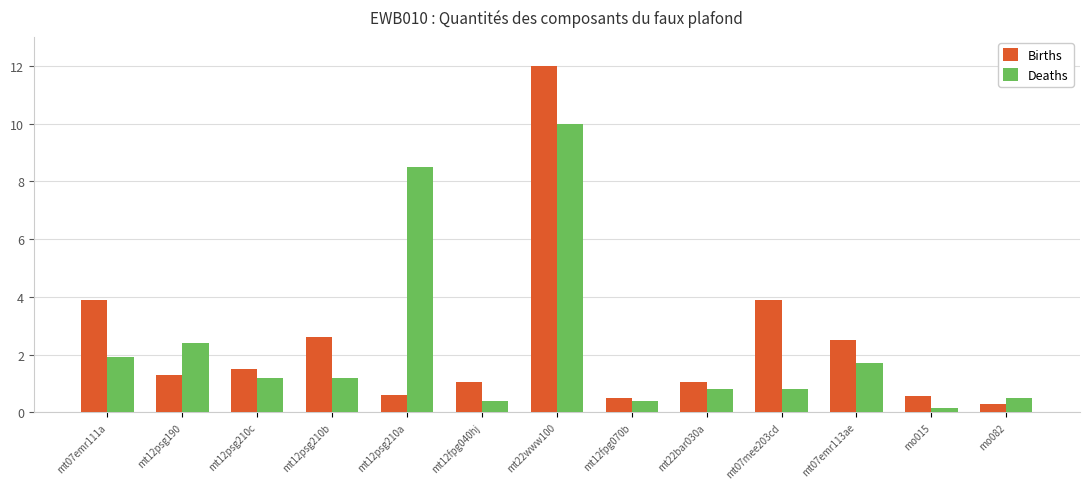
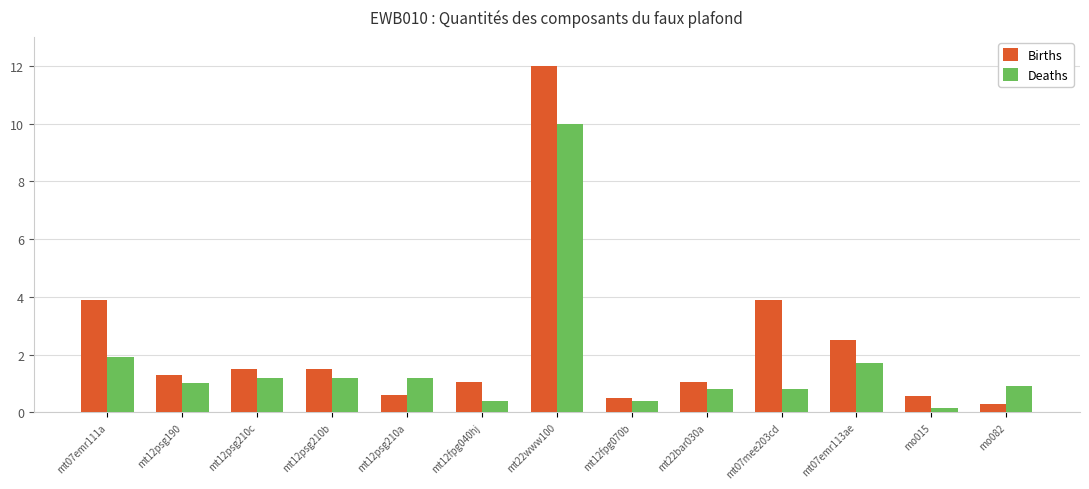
Deaths, mt12psg190: 2.4 -> 1.0
Births, mt12psg210b: 2.6 -> 1.5
Deaths, mt12psg210a: 8.5 -> 1.2
Deaths, mo082: 0.5 -> 0.9
